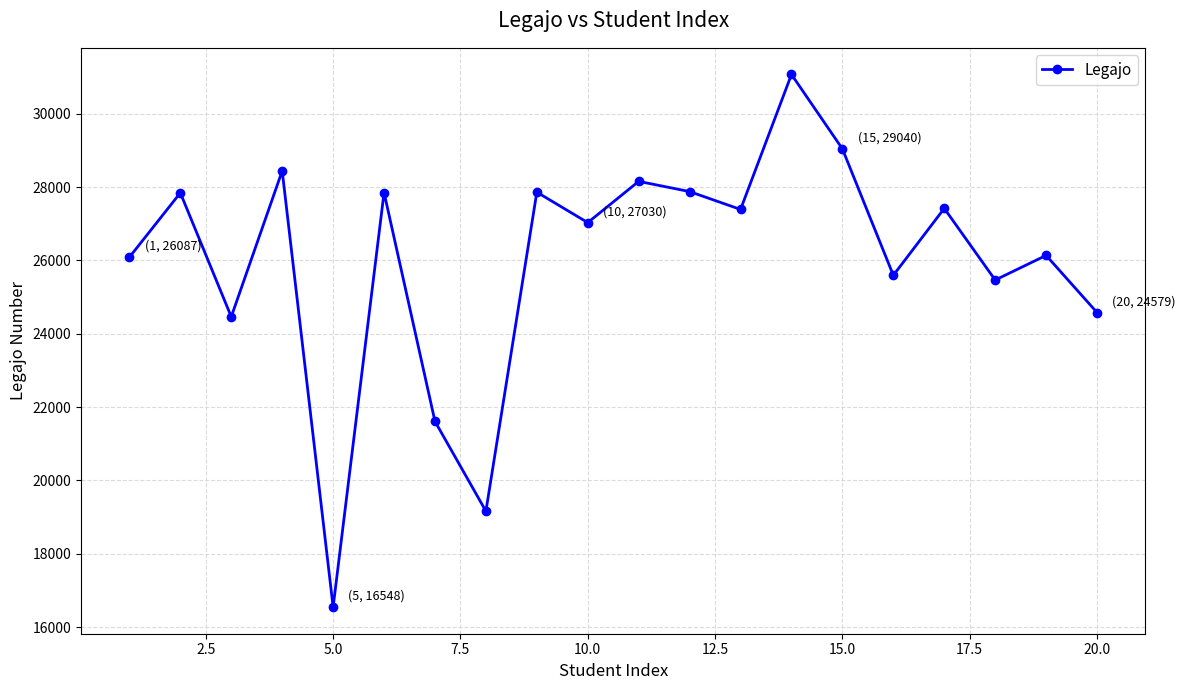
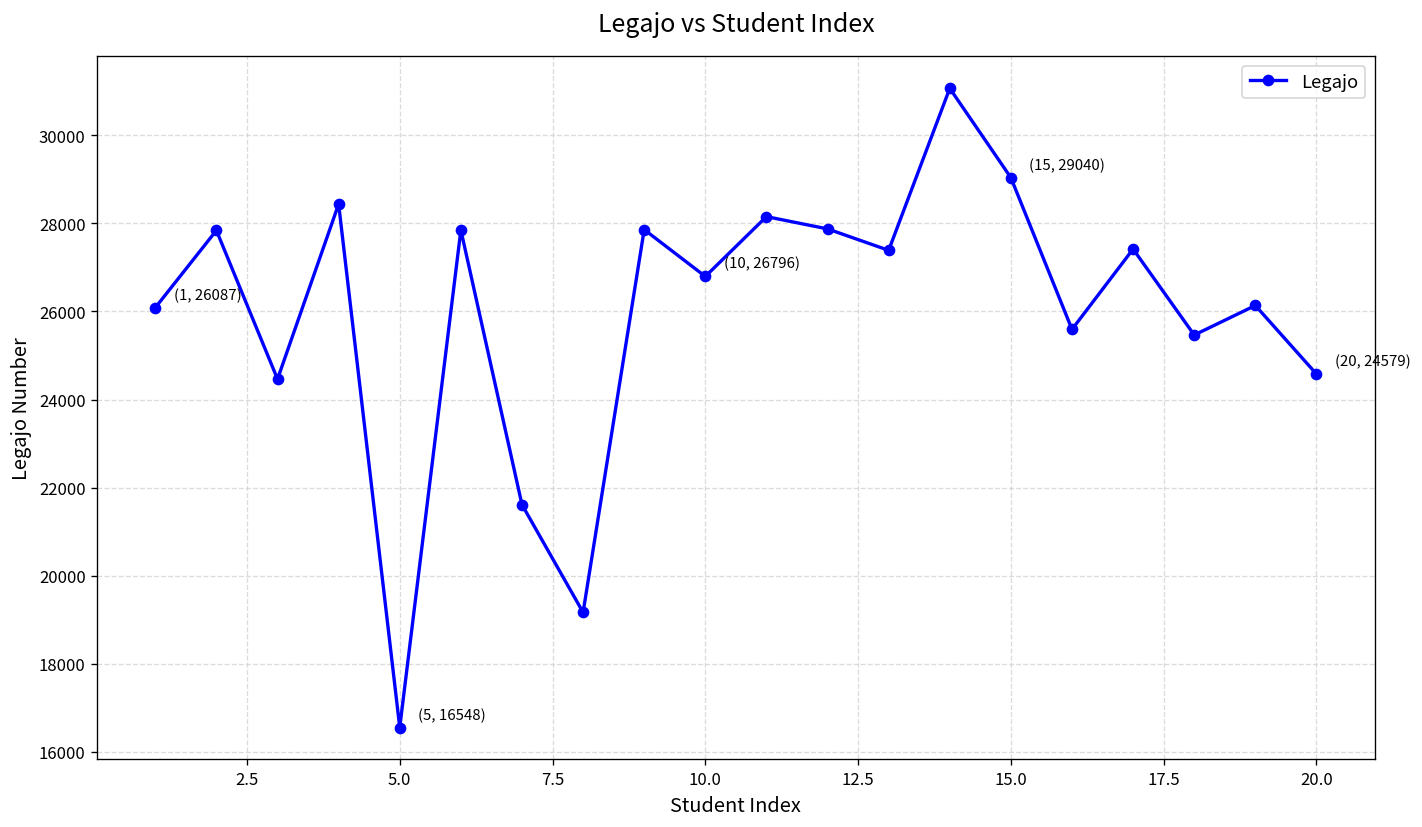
10.0: 27030 -> 26796
